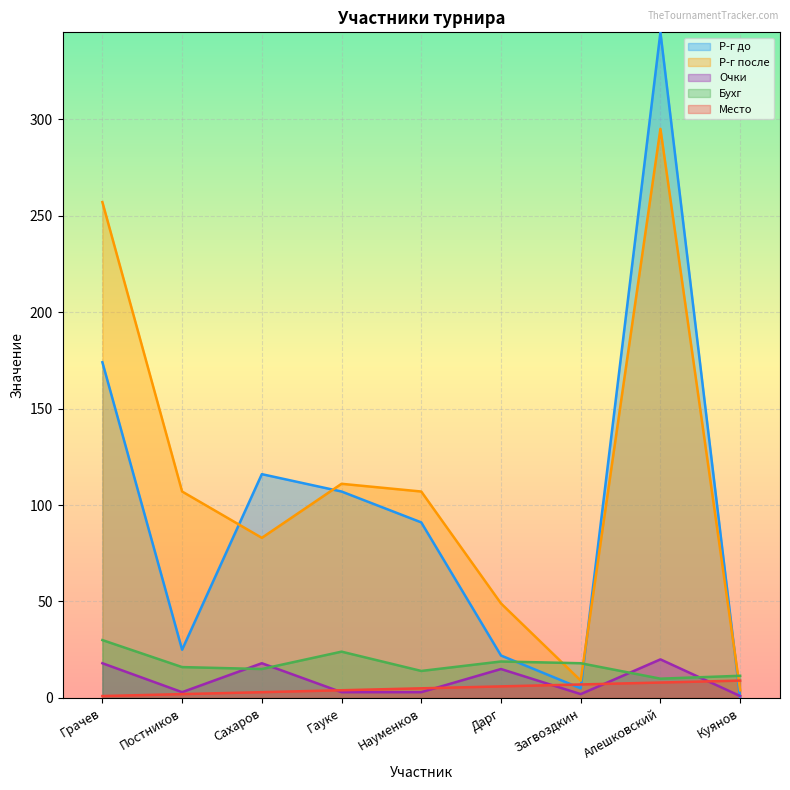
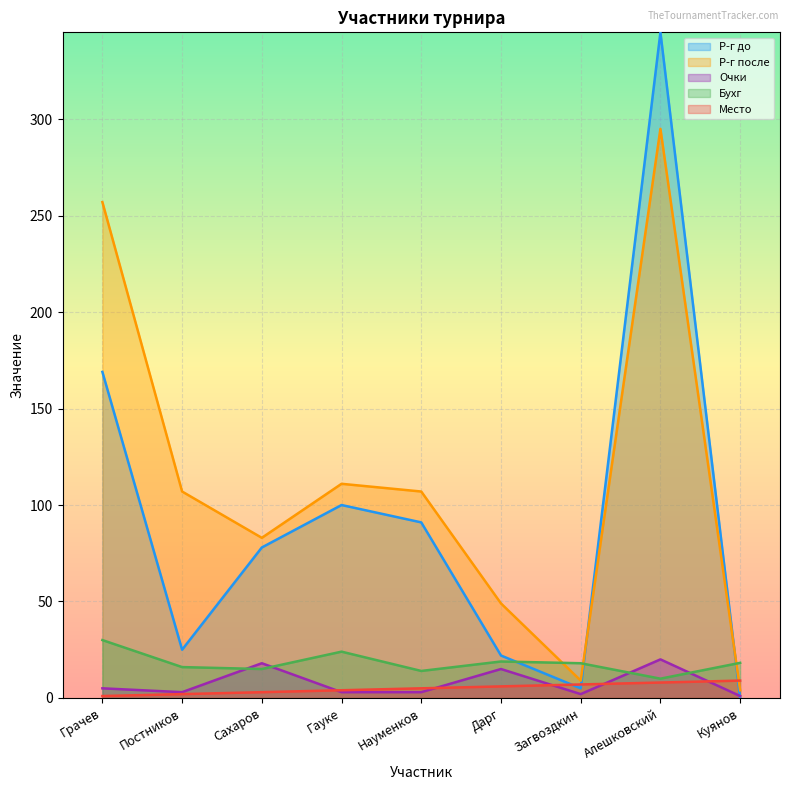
Р-г до, Грачев: 174 -> 169
Очки, Грачев: 18 -> 5
Р-г до, Сахаров: 116 -> 78
Р-г до, Гауке: 107 -> 100
Бухг, Куянов: 12 -> 18
